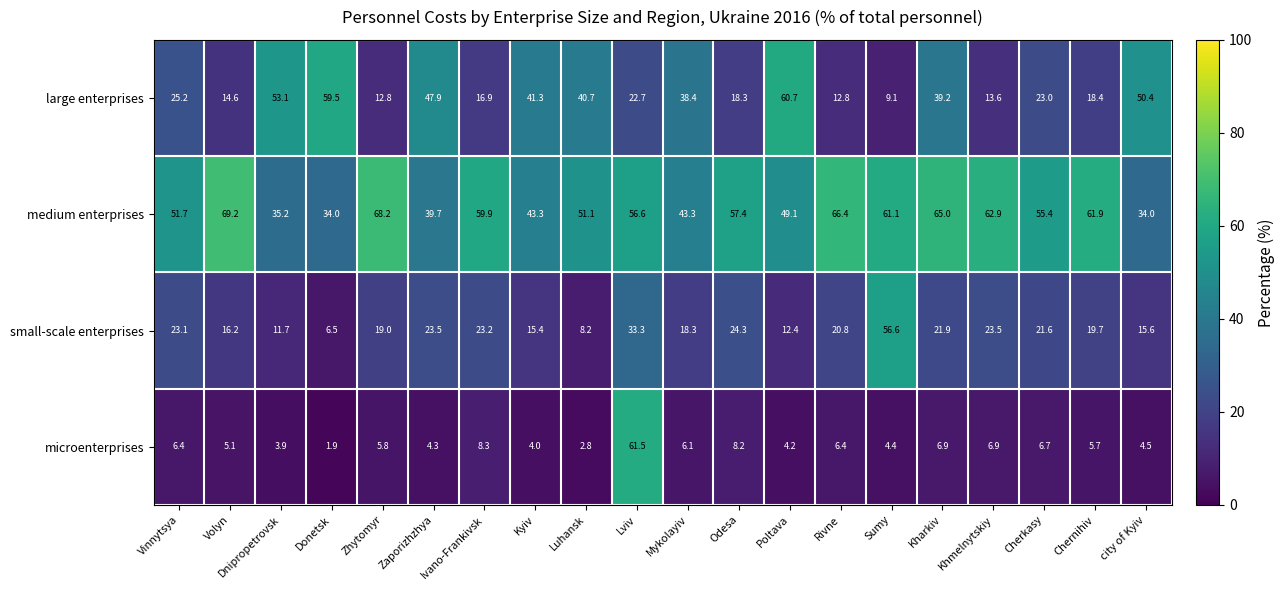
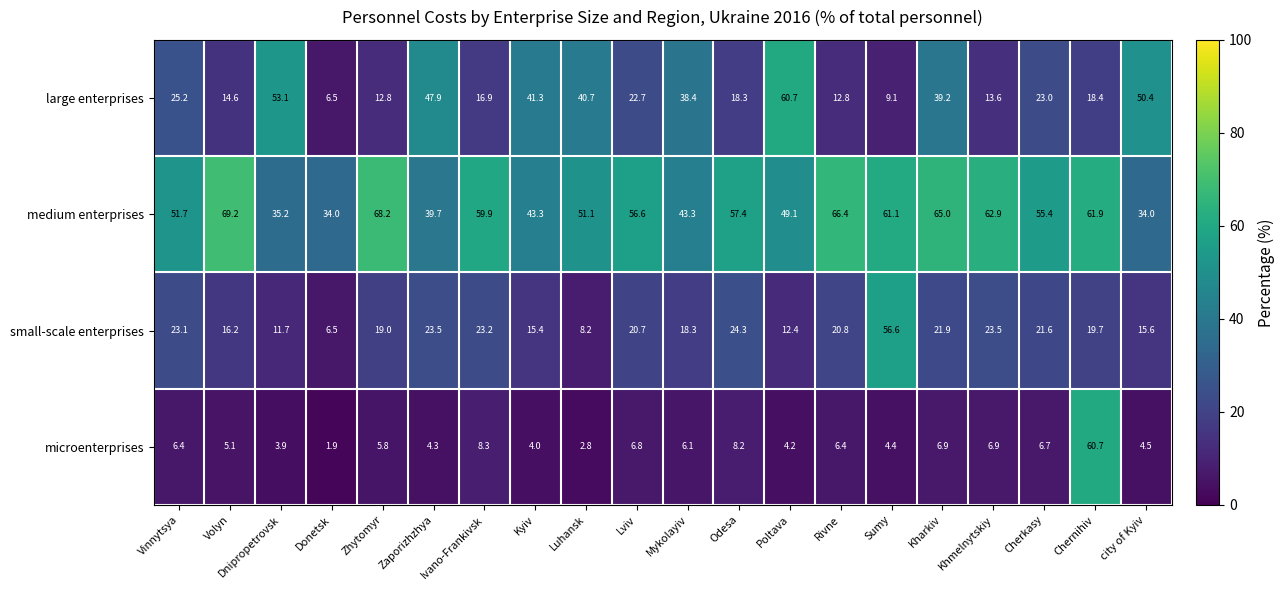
large enterprises, Donetsk: 59.5 -> 6.5
small-scale enterprises, Lviv: 33.3 -> 20.7
microenterprises, Lviv: 61.5 -> 6.8
microenterprises, Chernihiv: 5.7 -> 60.7
